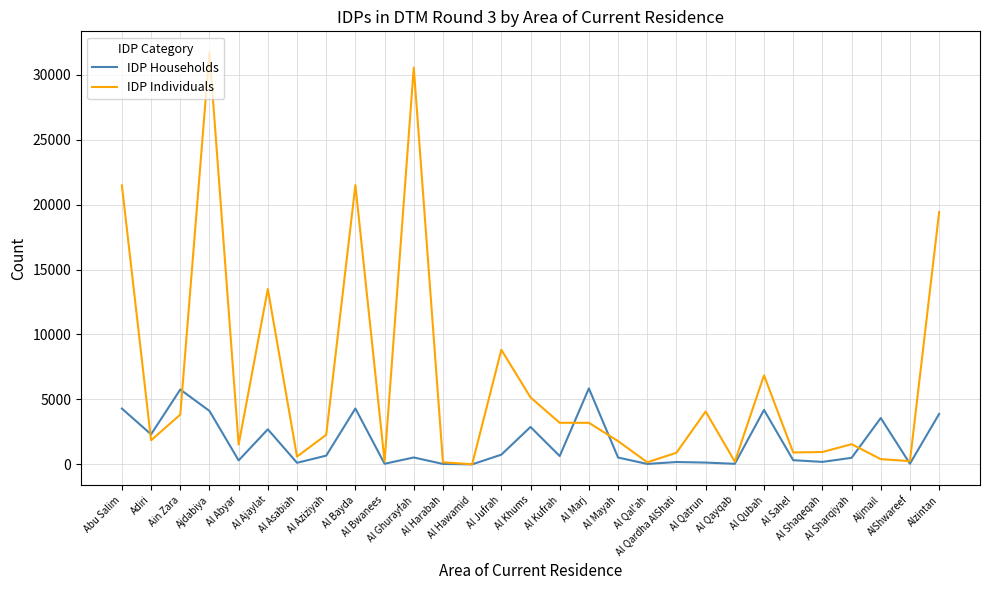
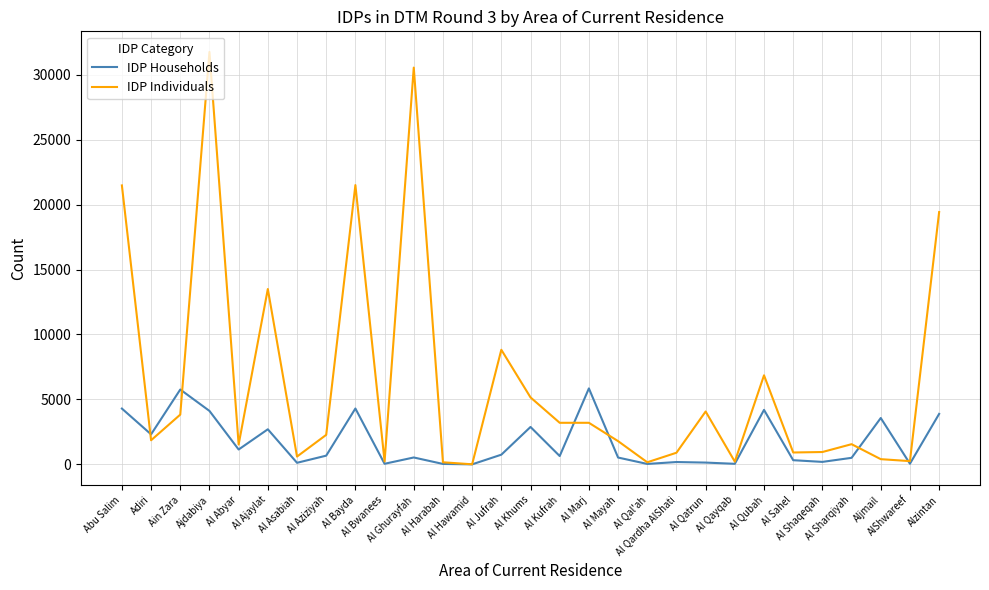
IDP Households, Al Abyar: 300 -> 1100
